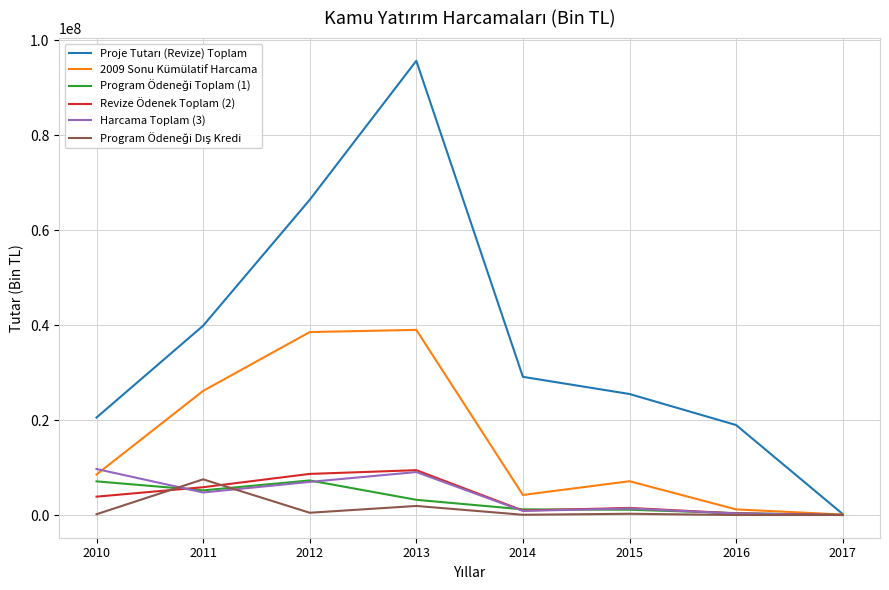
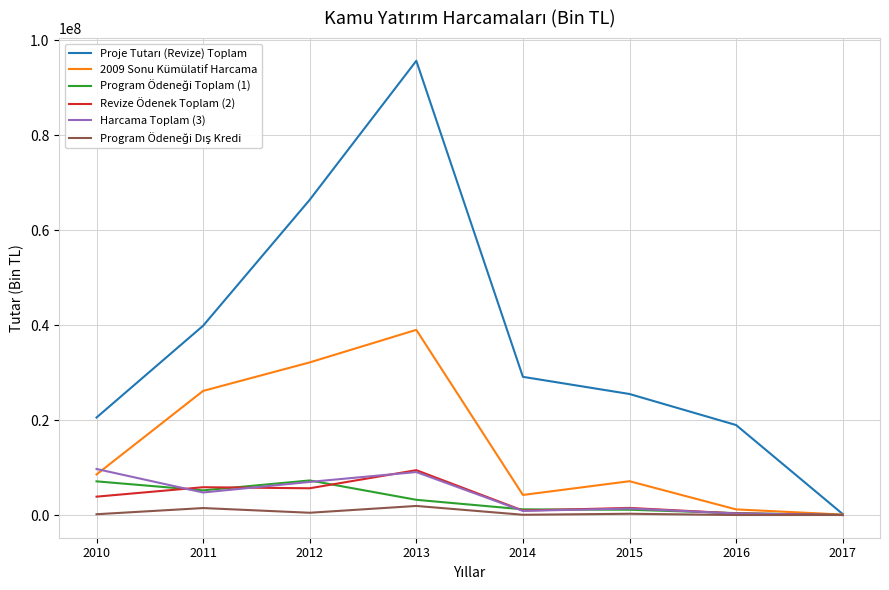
Program Ödeneği Dış Kredi, 2011: 8000000 -> 1000000
2009 Sonu Kümülatif Harcama, 2012: 39000000 -> 32000000
Revize Ödenek Toplam (2), 2012: 9000000 -> 6000000
